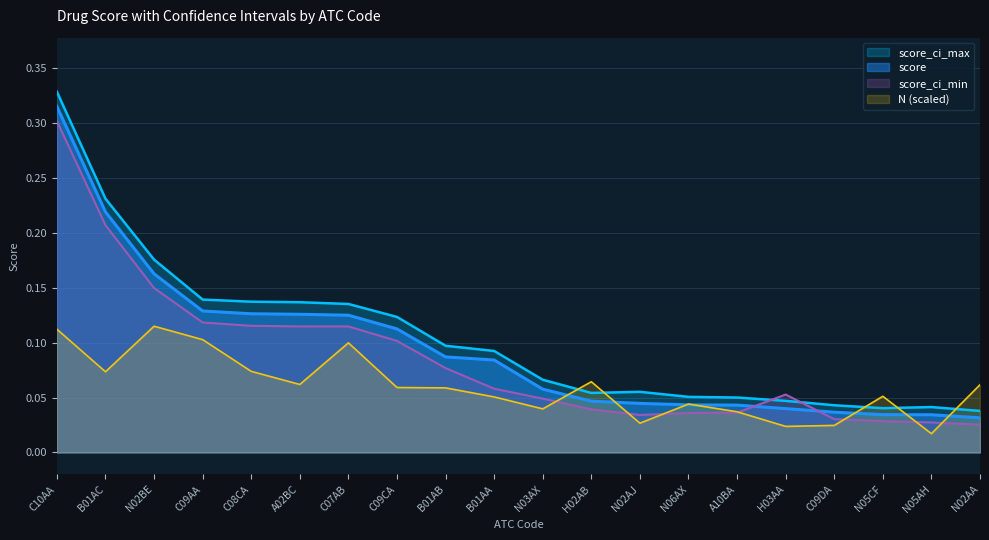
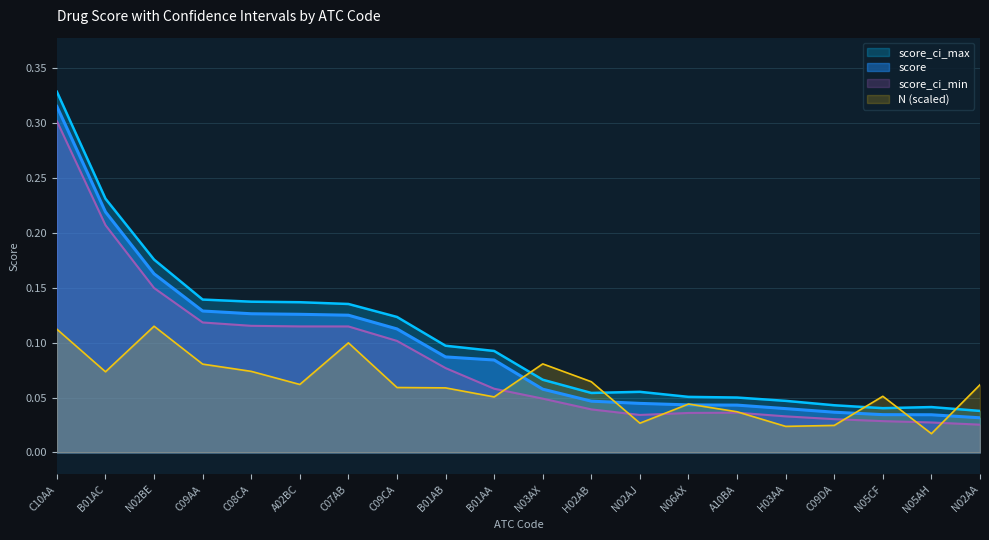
N (scaled), C09AA: 0.103 -> 0.080
N (scaled), N03AX: 0.040 -> 0.081
score_ci_min, H03AA: 0.053 -> 0.033
